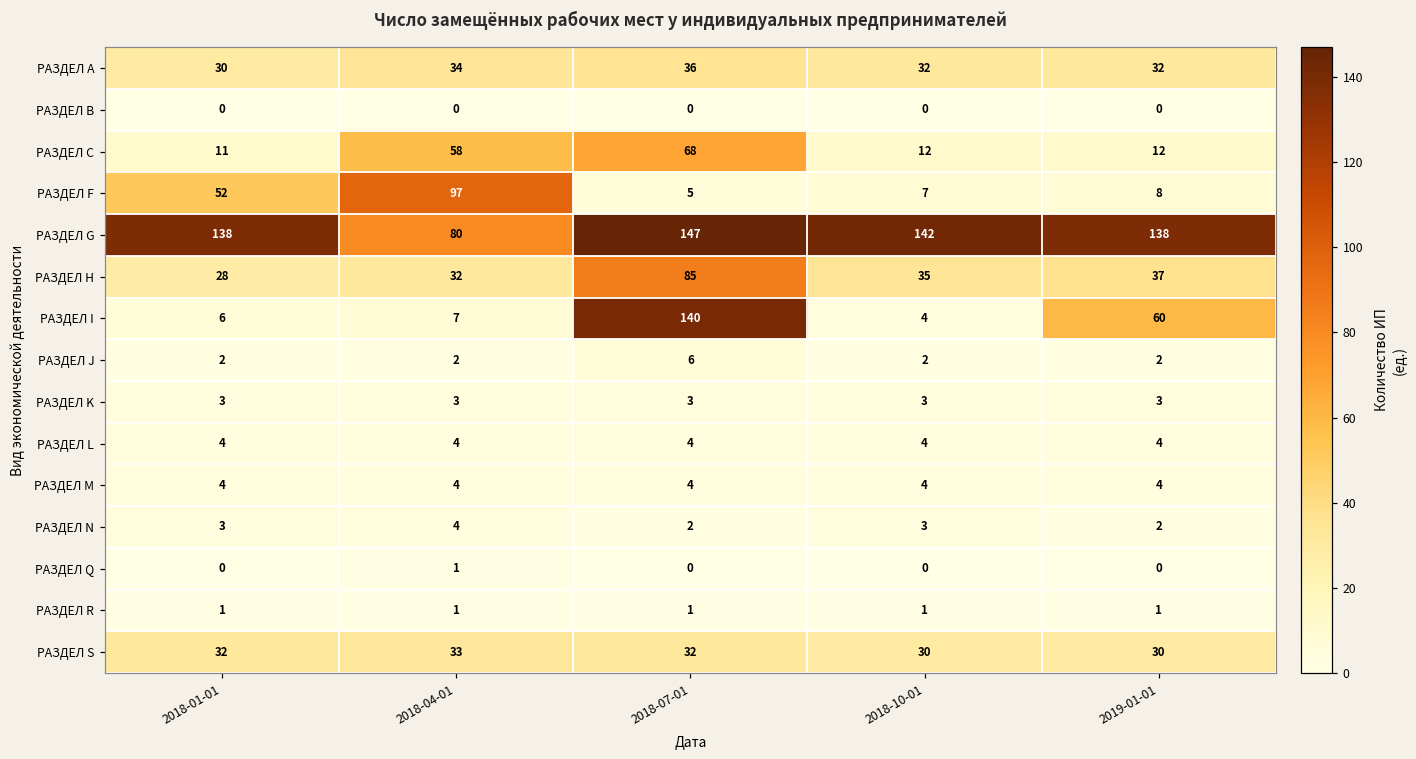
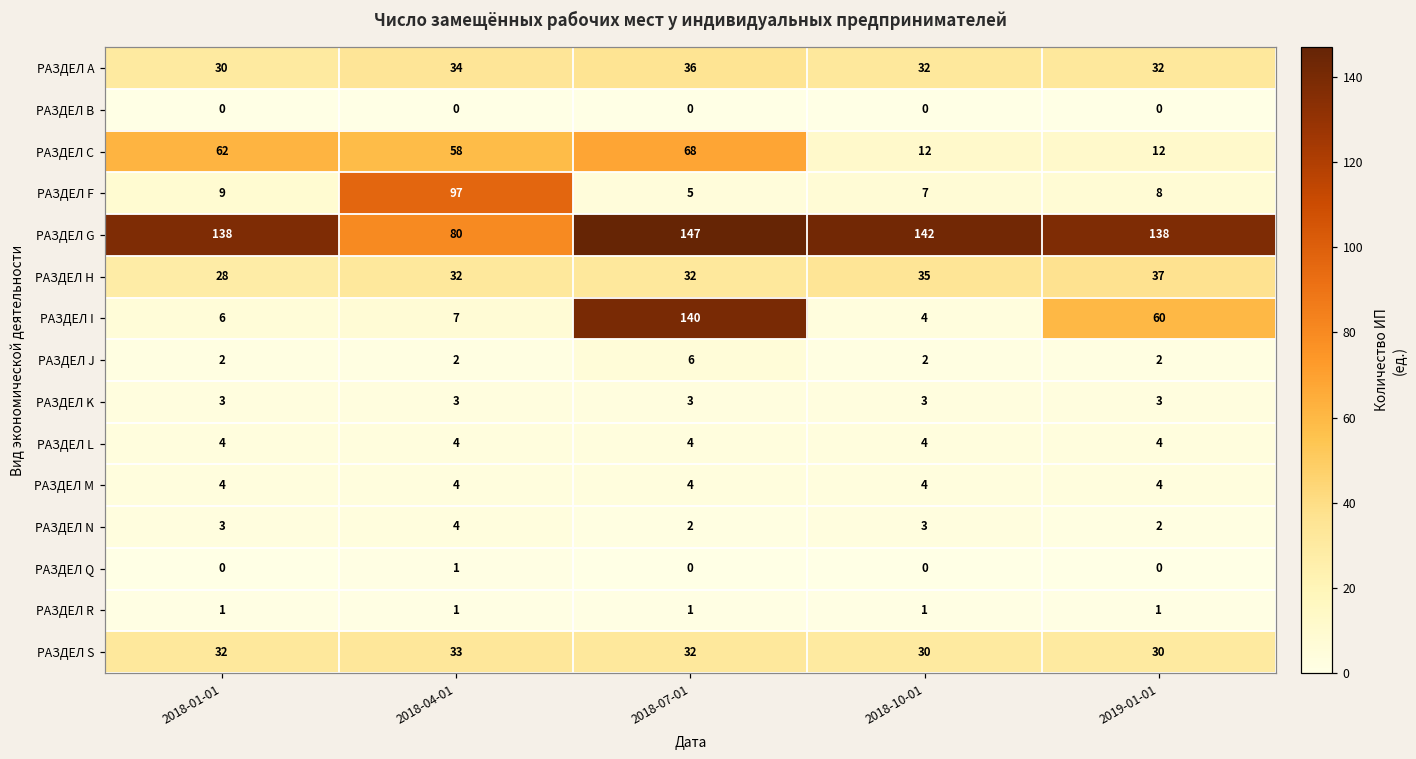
РАЗДЕЛ C, 2018-01-01: 11 -> 62
РАЗДЕЛ F, 2018-01-01: 52 -> 9
РАЗДЕЛ H, 2018-07-01: 85 -> 32
